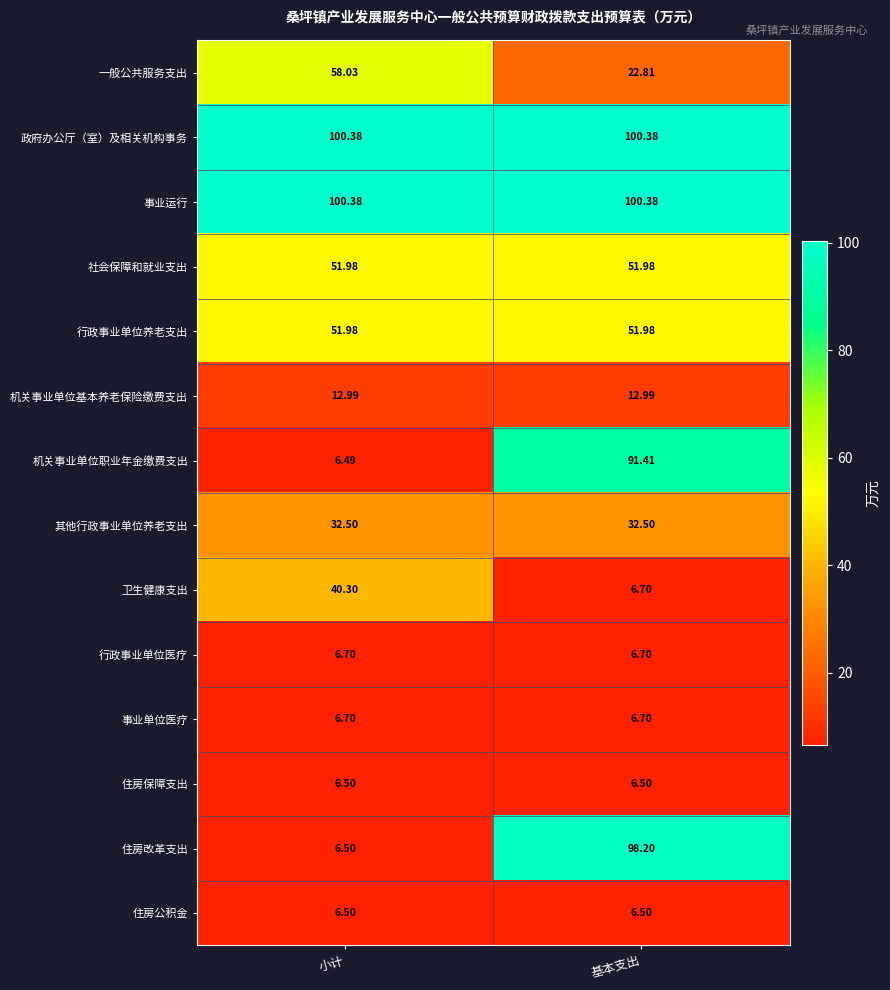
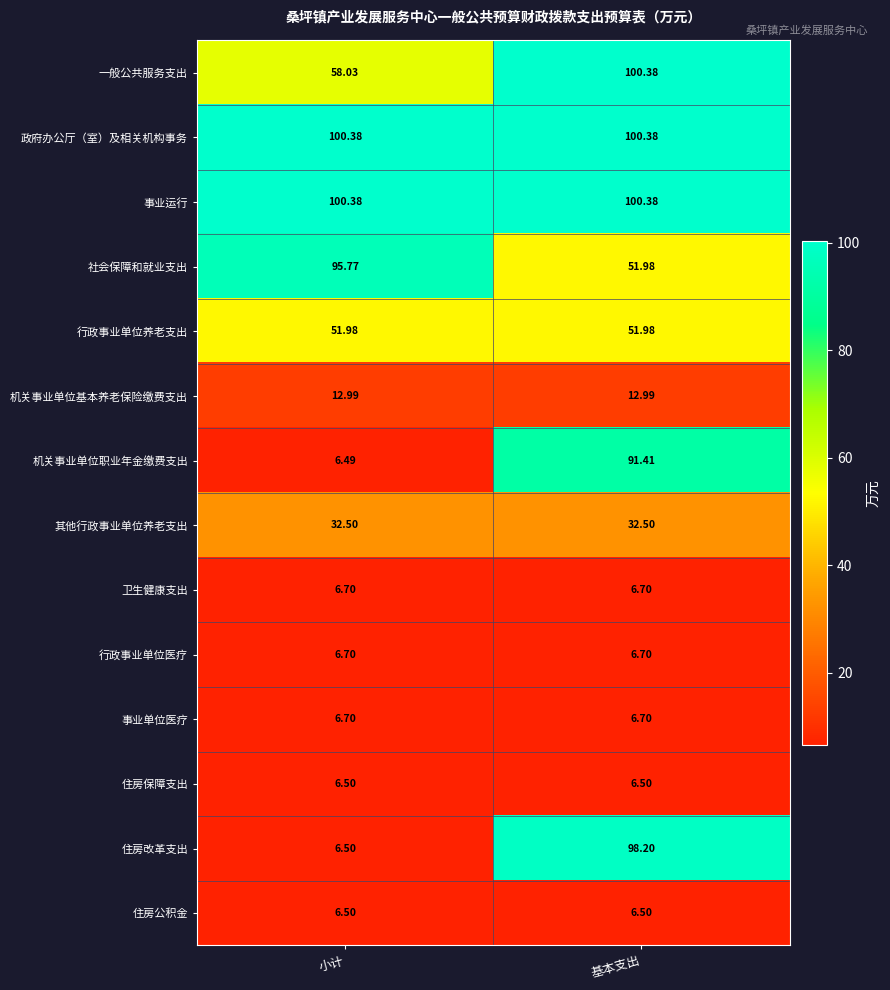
一般公共服务支出, 基本支出: 22.81 -> 100.38
社会保障和就业支出, 小计: 51.98 -> 95.77
卫生健康支出, 小计: 40.30 -> 6.70
